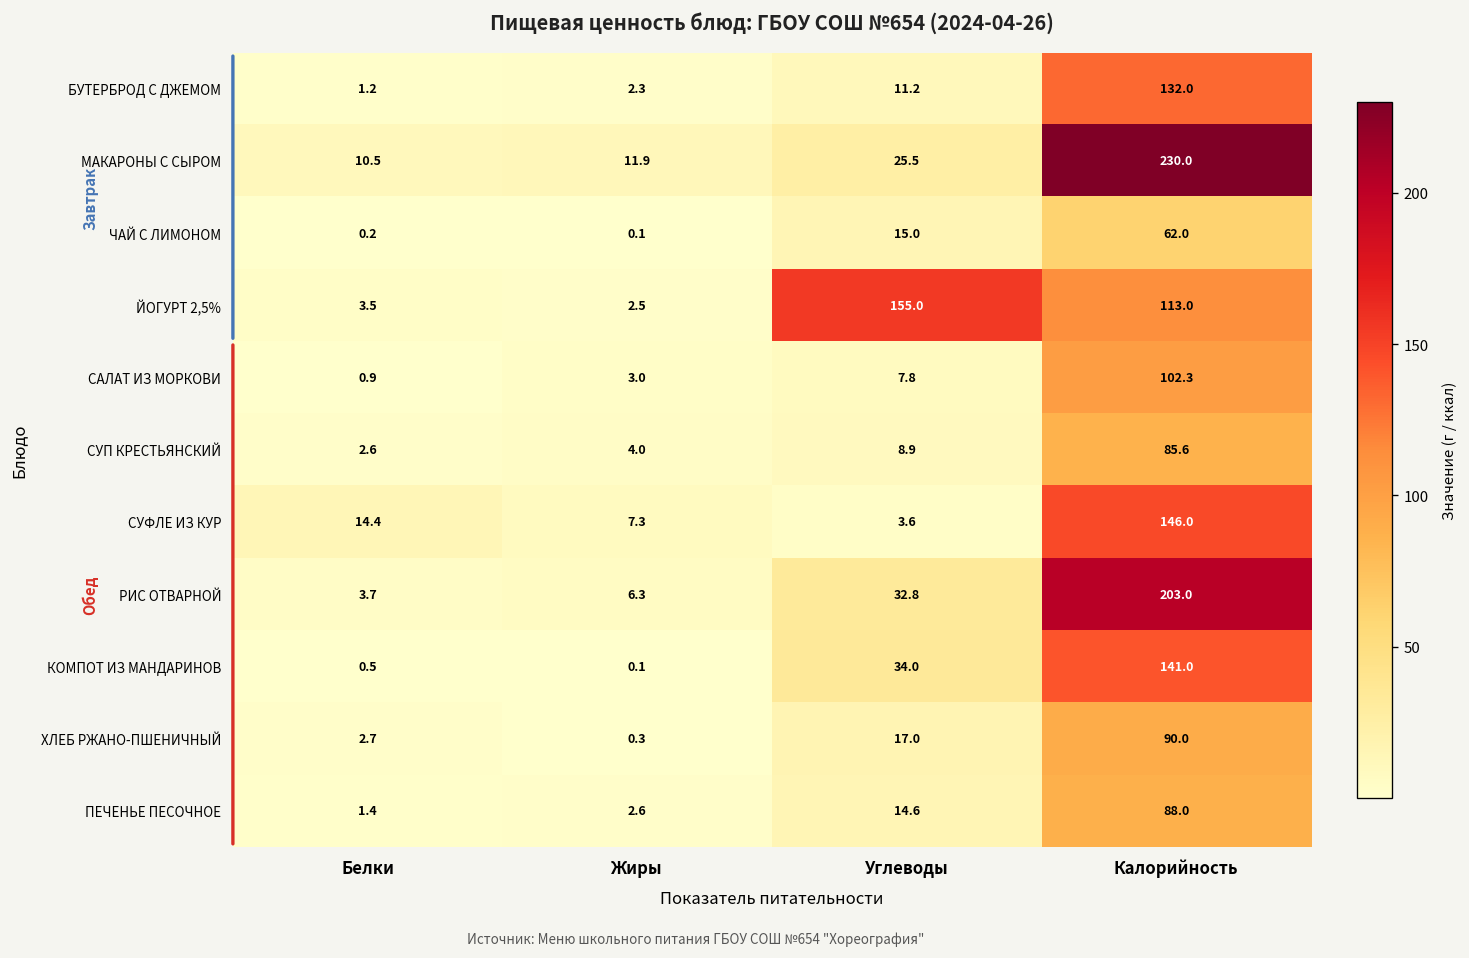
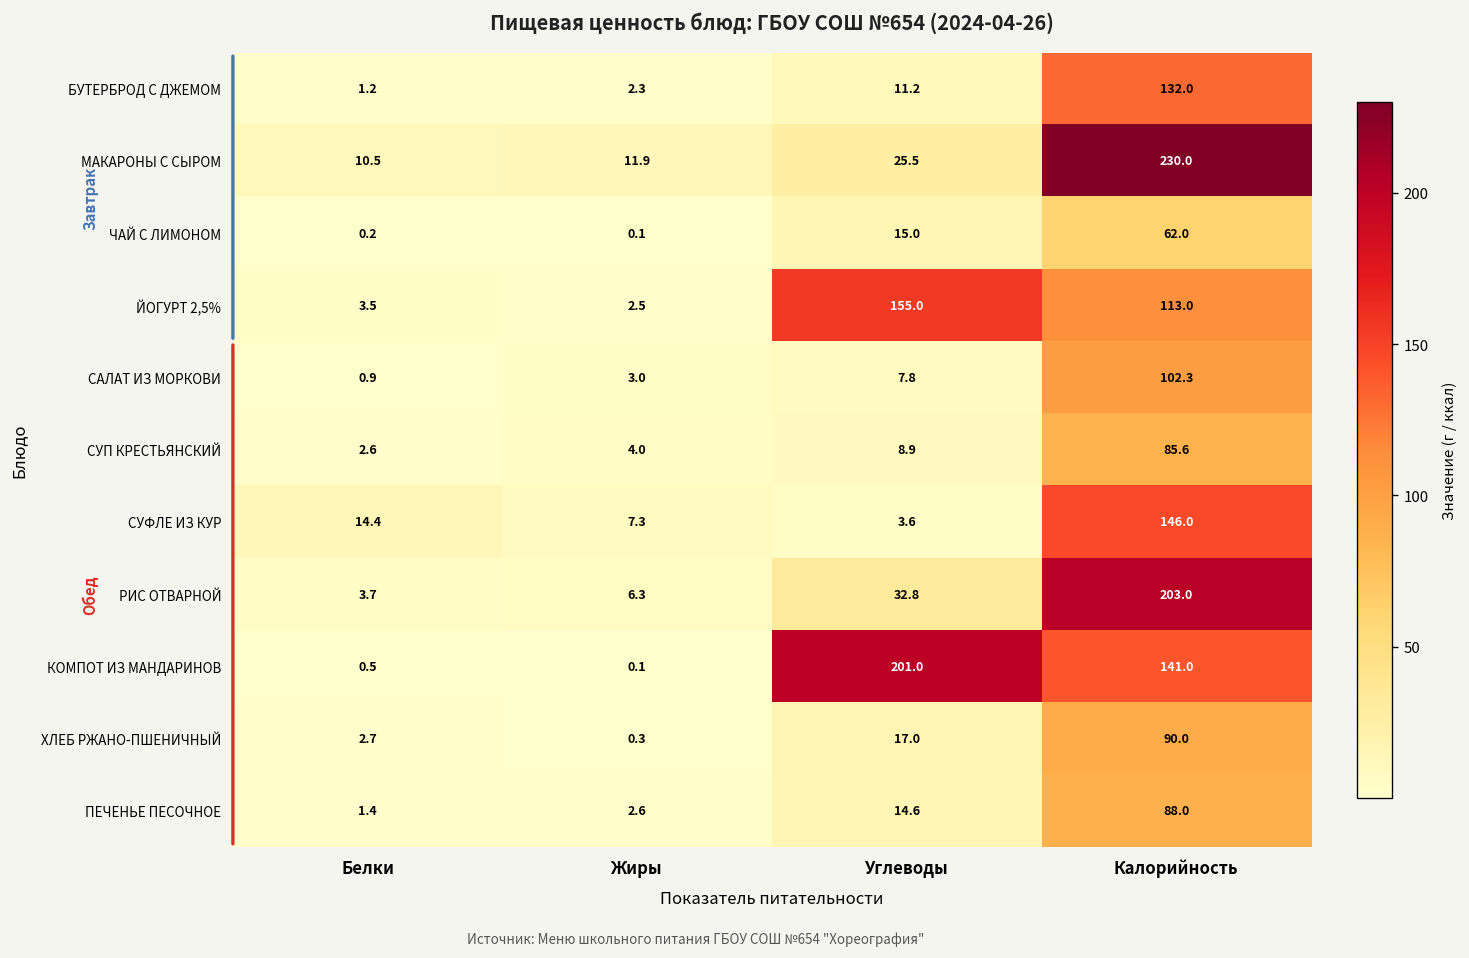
КОМПОТ ИЗ МАНДАРИНОВ, Углеводы: 34.0 -> 201.0
